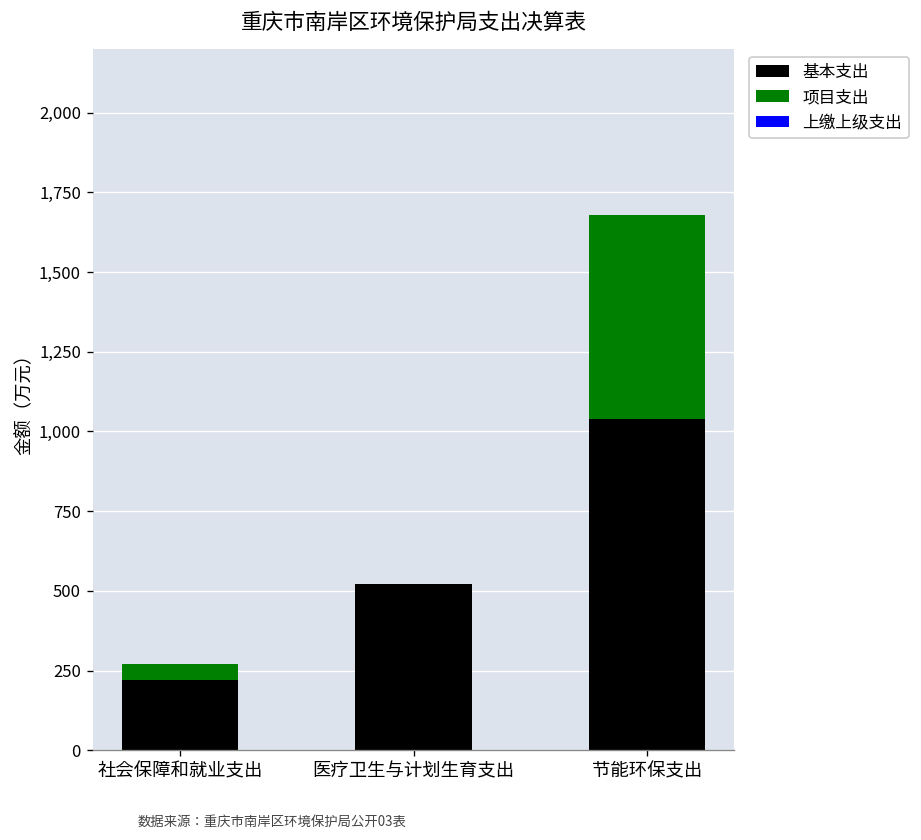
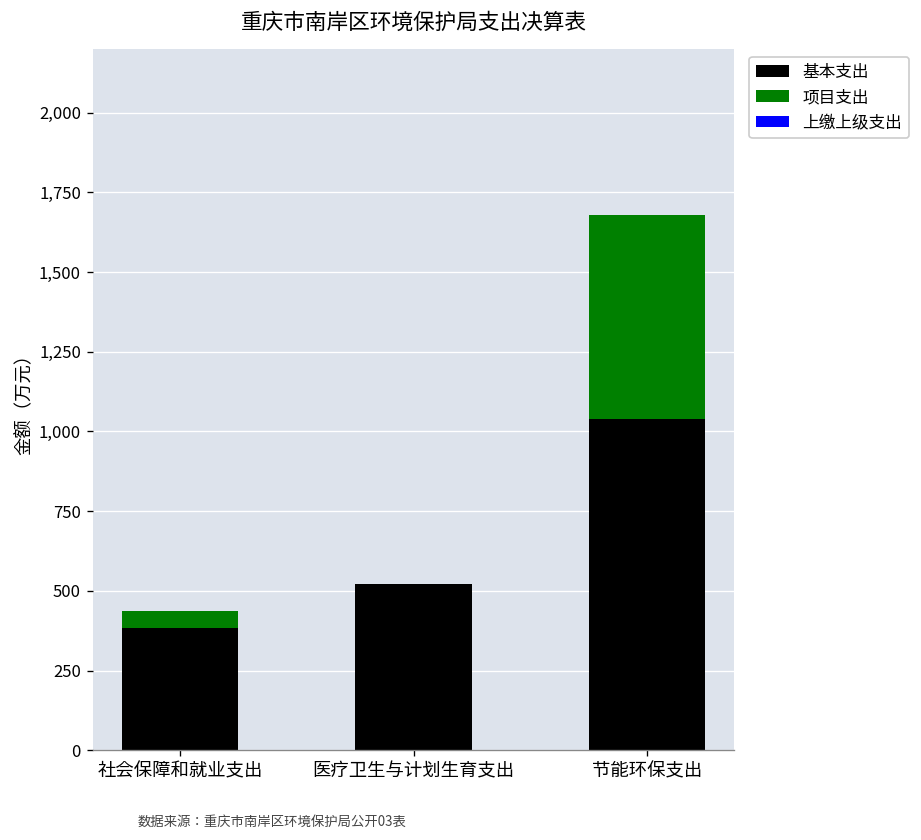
基本支出, 社会保障和就业支出: 220 -> 390
